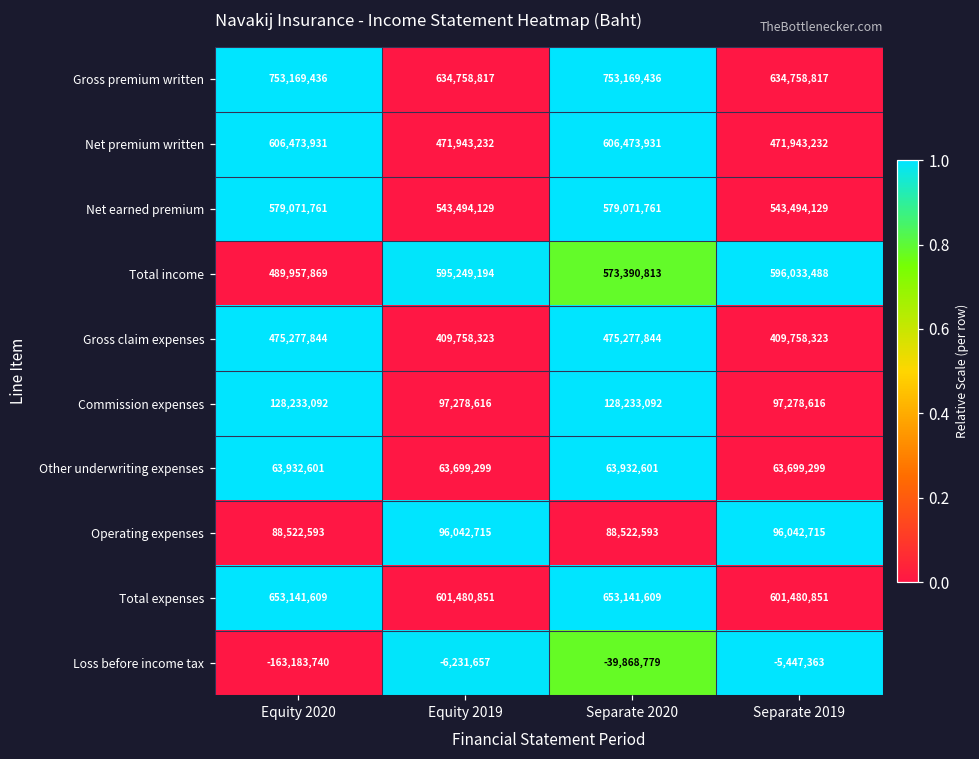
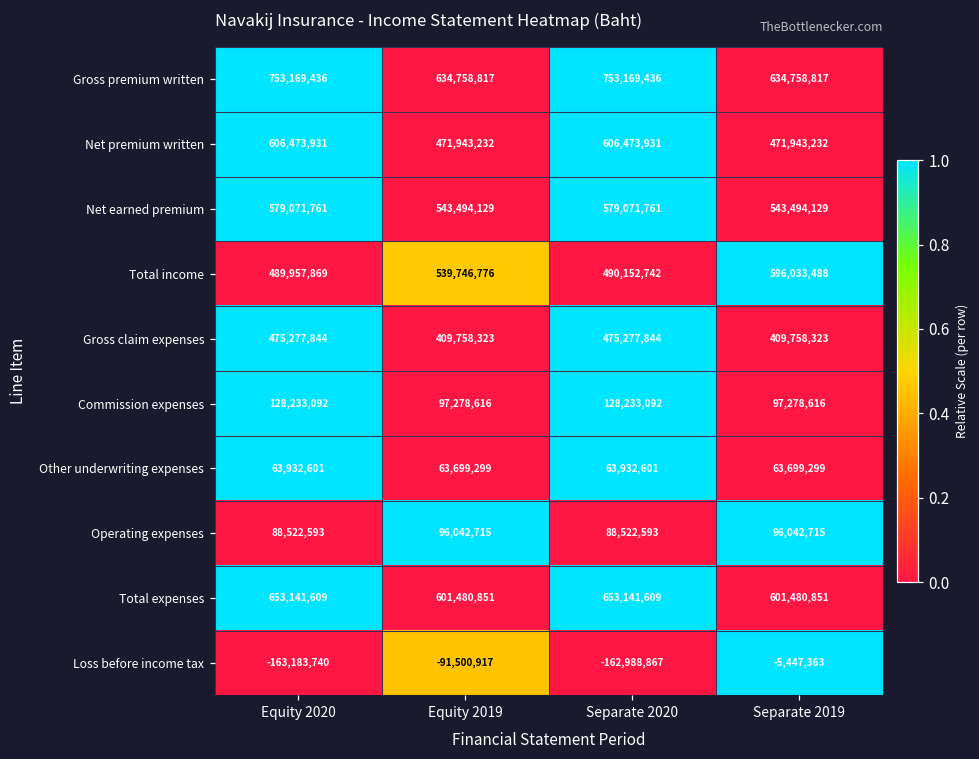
Total income, Equity 2019: 595,249,194 -> 539,746,776
Total income, Separate 2020: 573,390,813 -> 490,152,742
Loss before income tax, Equity 2019: -6,231,657 -> -91,500,917
Loss before income tax, Separate 2020: -39,868,779 -> -162,988,867
